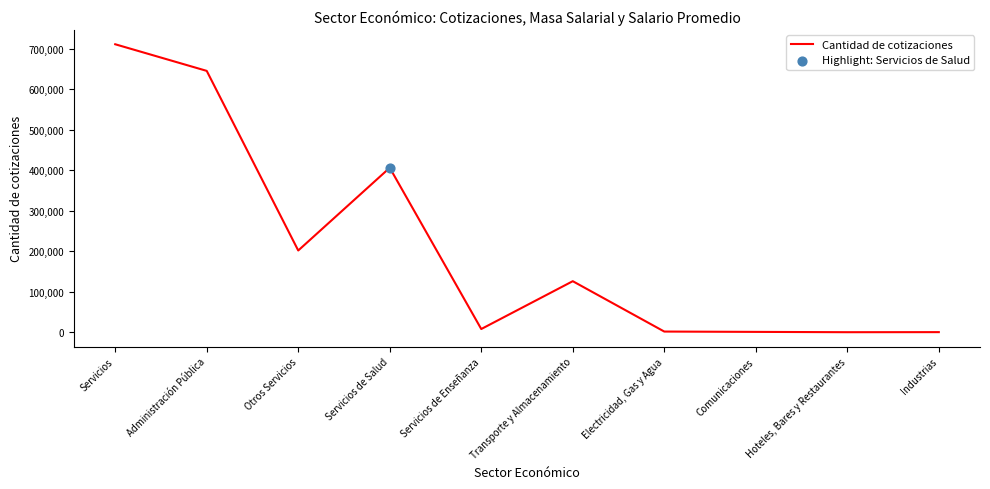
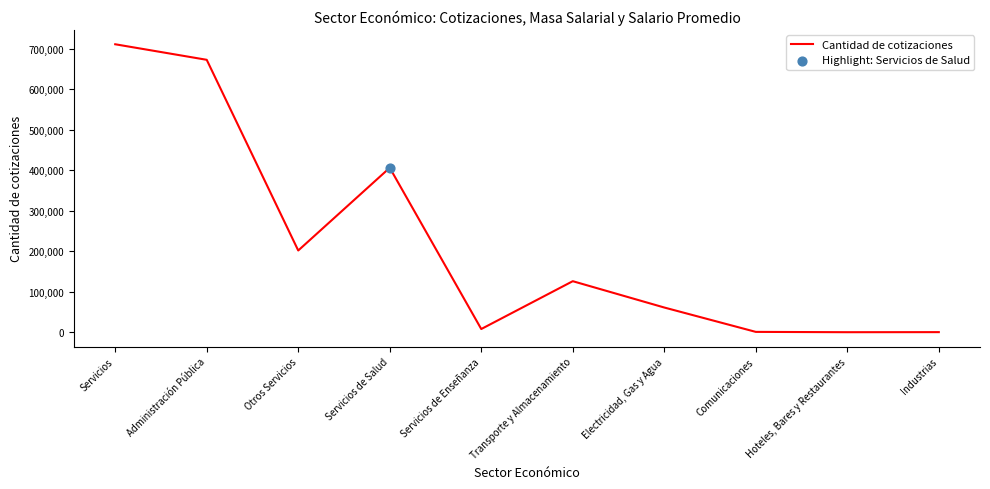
Cantidad de cotizaciones, Administración Pública: 640,000 -> 670,000
Cantidad de cotizaciones, Electricidad, Gas y Agua: 0 -> 60,000
